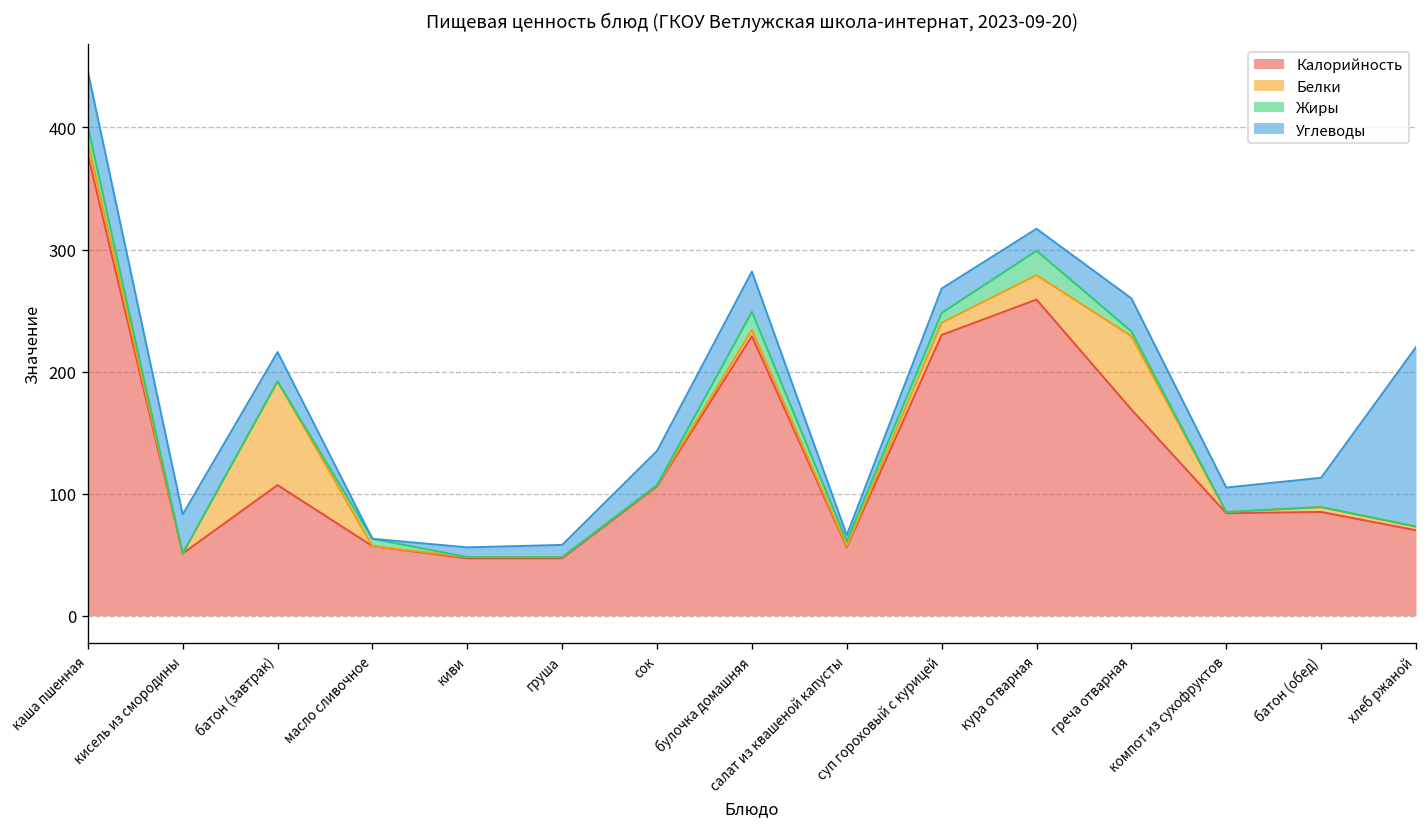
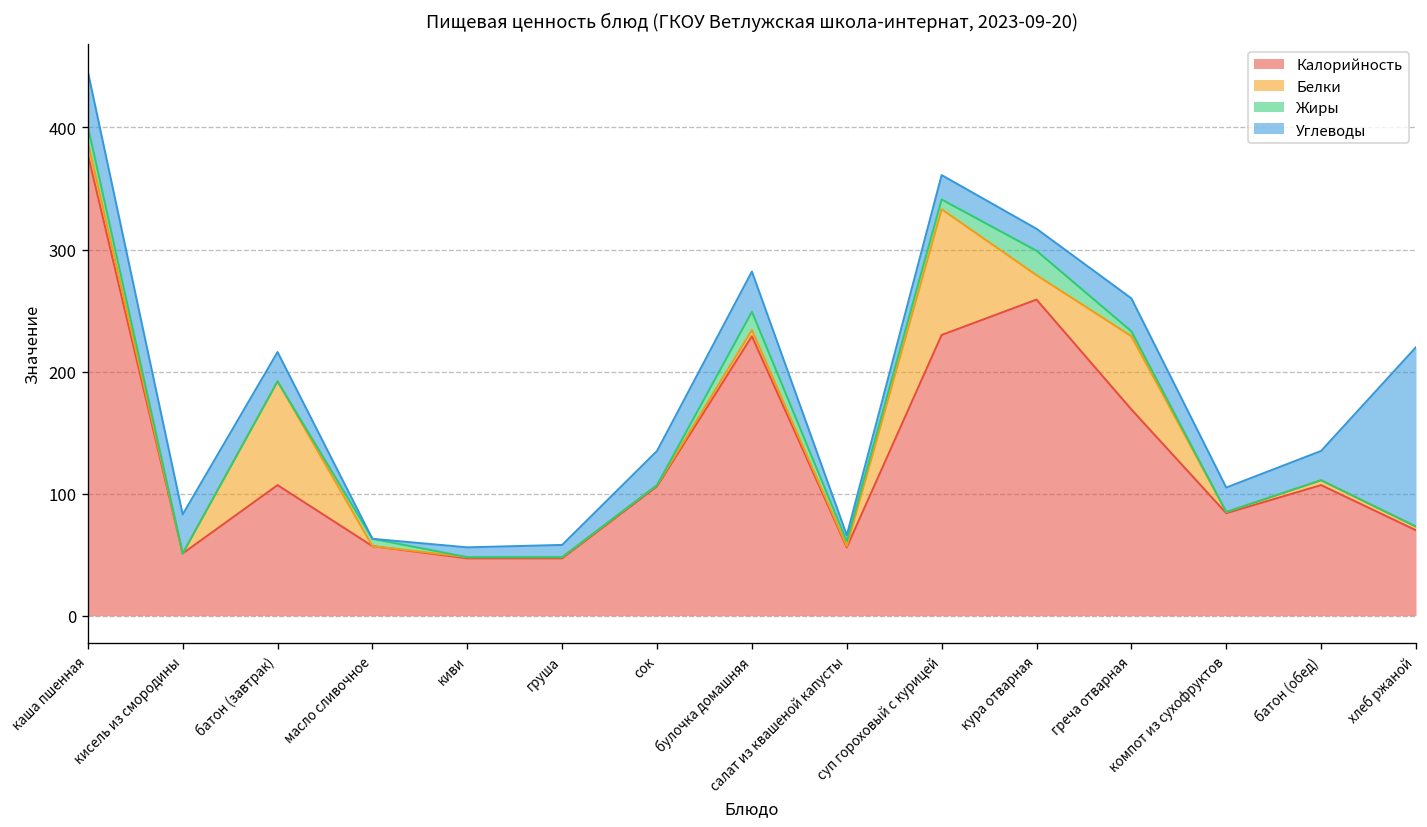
Белки, суп гороховый с курицей: 10 -> 103
Калорийность, батон (обед): 85 -> 107
